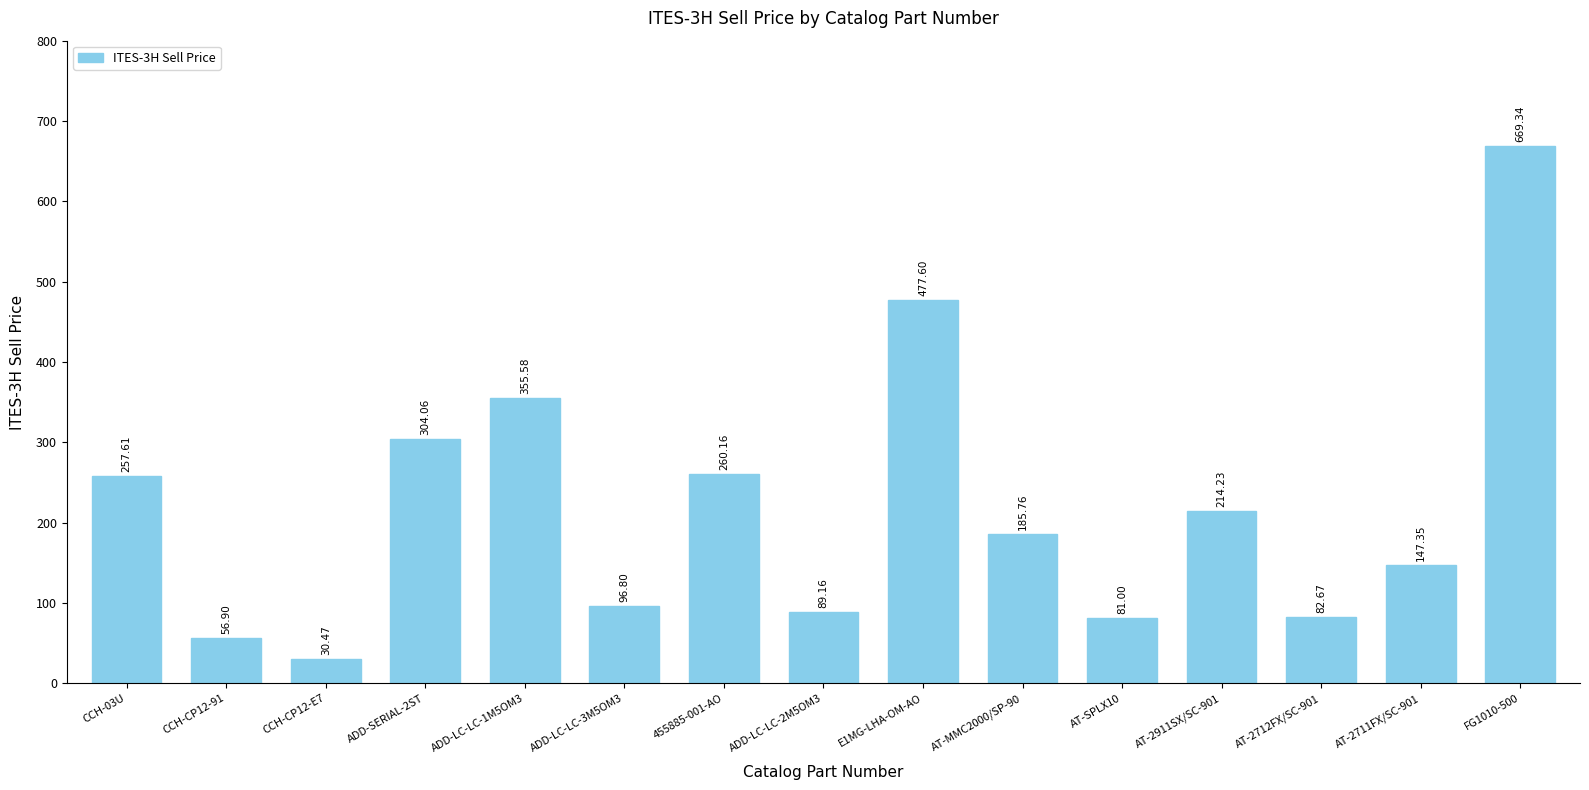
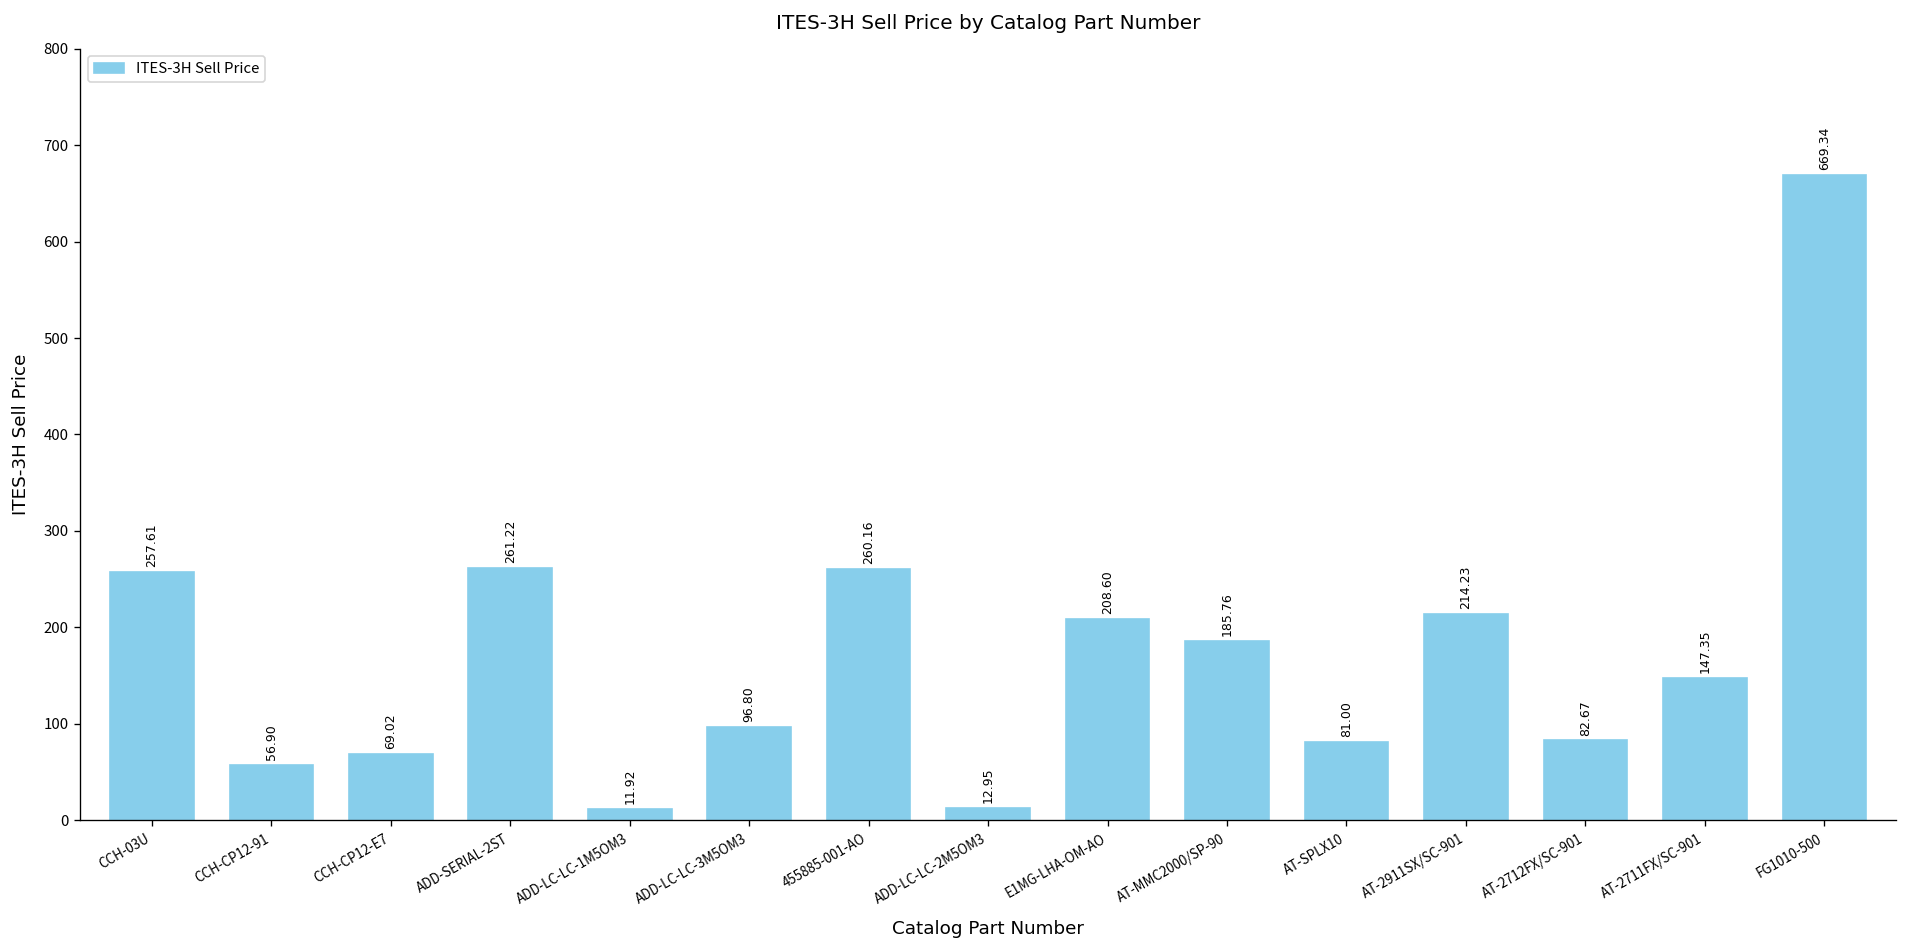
CCH-CP12-E7: 30.47 -> 69.02
ADD-SERIAL-2ST: 304.06 -> 261.22
ADD-LC-LC-1M5OM3: 355.58 -> 11.92
ADD-LC-LC-2M5OM3: 89.16 -> 12.95
E1MG-LHA-OM-AO: 477.60 -> 208.60
